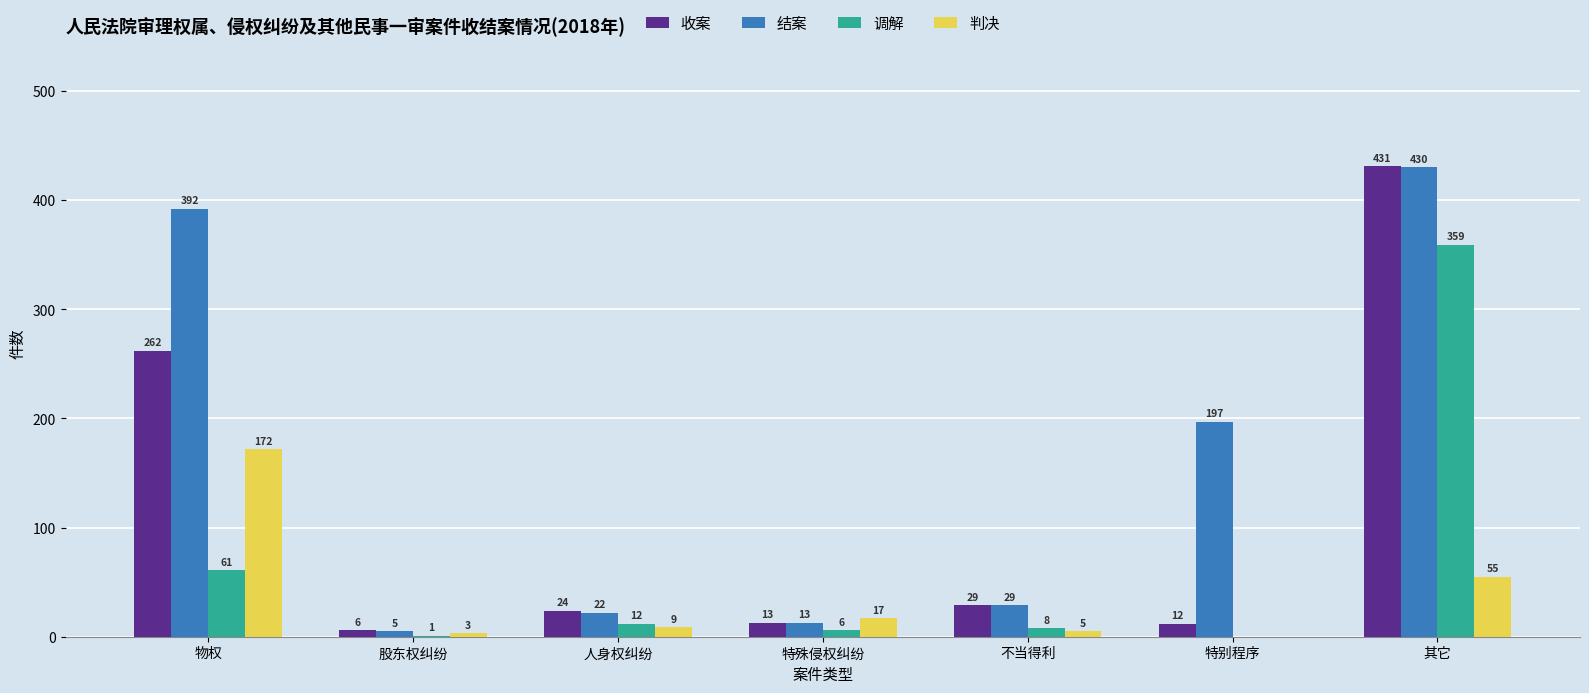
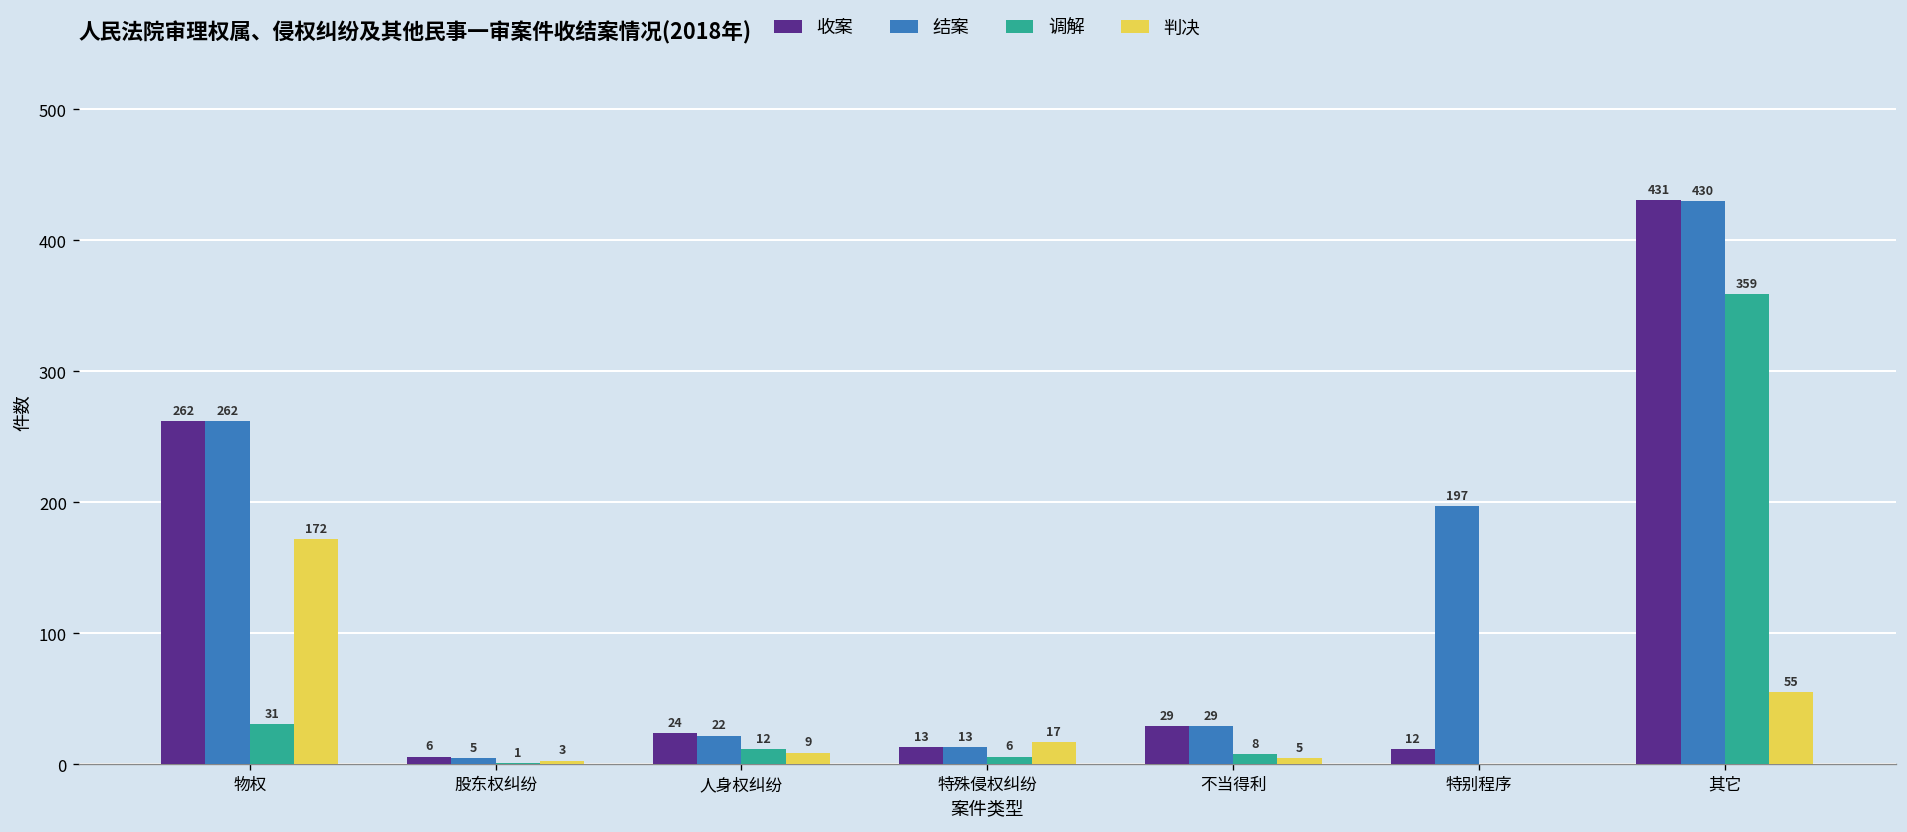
结案, 物权: 392 -> 262
调解, 物权: 61 -> 31
